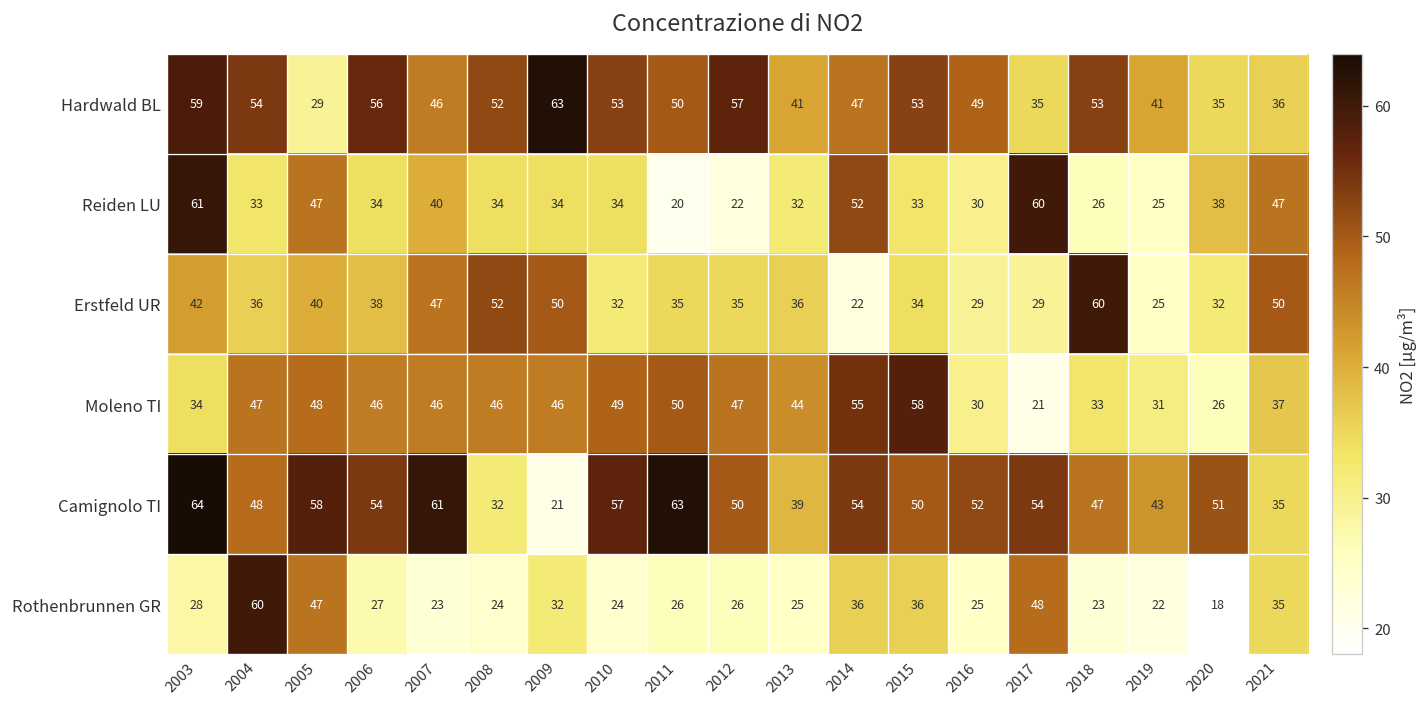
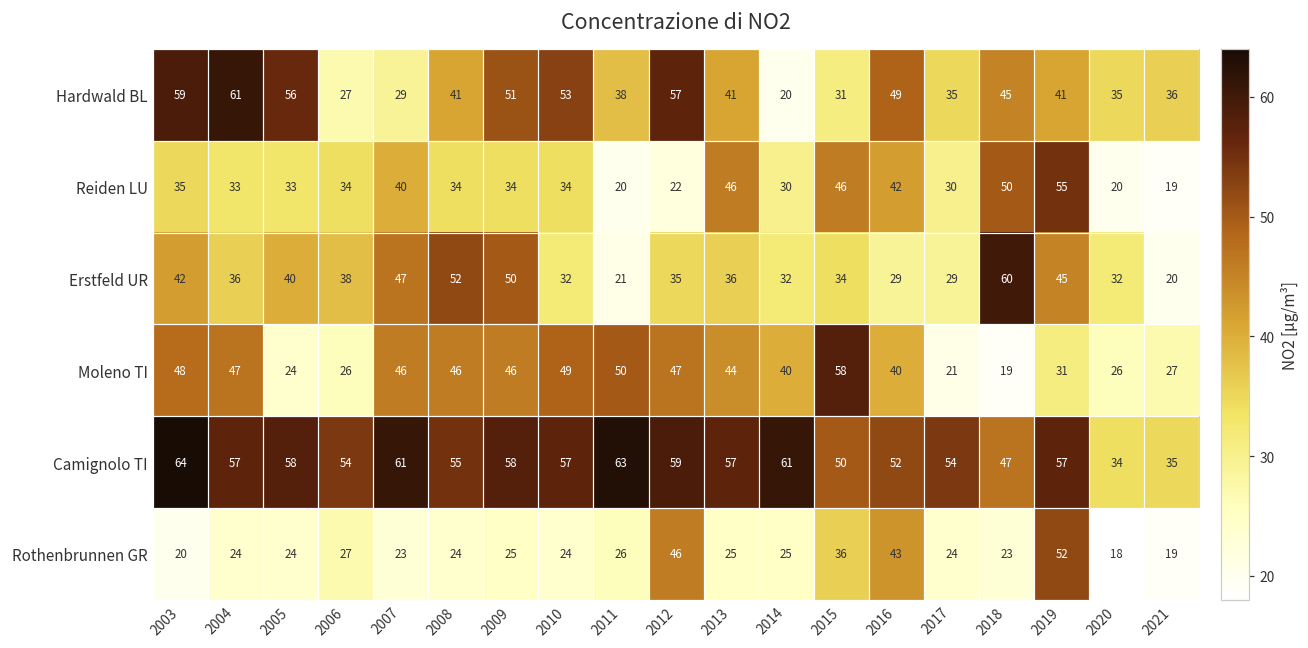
Hardwald BL, 2004: 54 -> 61
Hardwald BL, 2005: 29 -> 56
Hardwald BL, 2006: 56 -> 27
Hardwald BL, 2007: 46 -> 29
Hardwald BL, 2008: 52 -> 41
Hardwald BL, 2009: 63 -> 51
Hardwald BL, 2011: 50 -> 38
Hardwald BL, 2014: 47 -> 20
Hardwald BL, 2015: 53 -> 31
Hardwald BL, 2018: 53 -> 45
Reiden LU, 2003: 61 -> 35
Reiden LU, 2005: 47 -> 33
Reiden LU, 2013: 32 -> 46
Reiden LU, 2014: 52 -> 30
Reiden LU, 2015: 33 -> 46
Reiden LU, 2016: 30 -> 42
Reiden LU, 2017: 60 -> 30
Reiden LU, 2018: 26 -> 50
Reiden LU, 2019: 25 -> 55
Reiden LU, 2020: 38 -> 20
Reiden LU, 2021: 47 -> 19
Erstfeld UR, 2011: 35 -> 21
Erstfeld UR, 2014: 22 -> 32
Erstfeld UR, 2019: 25 -> 45
Erstfeld UR, 2021: 50 -> 20
Moleno TI, 2003: 34 -> 48
Moleno TI, 2005: 48 -> 24
Moleno TI, 2006: 46 -> 26
Moleno TI, 2014: 55 -> 40
Moleno TI, 2016: 30 -> 40
Moleno TI, 2018: 33 -> 19
Moleno TI, 2021: 37 -> 27
Camignolo TI, 2004: 48 -> 57
Camignolo TI, 2008: 32 -> 55
Camignolo TI, 2009: 21 -> 58
Camignolo TI, 2012: 50 -> 59
Camignolo TI, 2013: 39 -> 57
Camignolo TI, 2014: 54 -> 61
Camignolo TI, 2019: 43 -> 57
Camignolo TI, 2020: 51 -> 34
Rothenbrunnen GR, 2003: 28 -> 20
Rothenbrunnen GR, 2004: 60 -> 24
Rothenbrunnen GR, 2005: 47 -> 24
Rothenbrunnen GR, 2009: 32 -> 25
Rothenbrunnen GR, 2012: 26 -> 46
Rothenbrunnen GR, 2014: 36 -> 25
Rothenbrunnen GR, 2016: 25 -> 43
Rothenbrunnen GR, 2017: 48 -> 24
Rothenbrunnen GR, 2019: 22 -> 52
Rothenbrunnen GR, 2021: 35 -> 19
